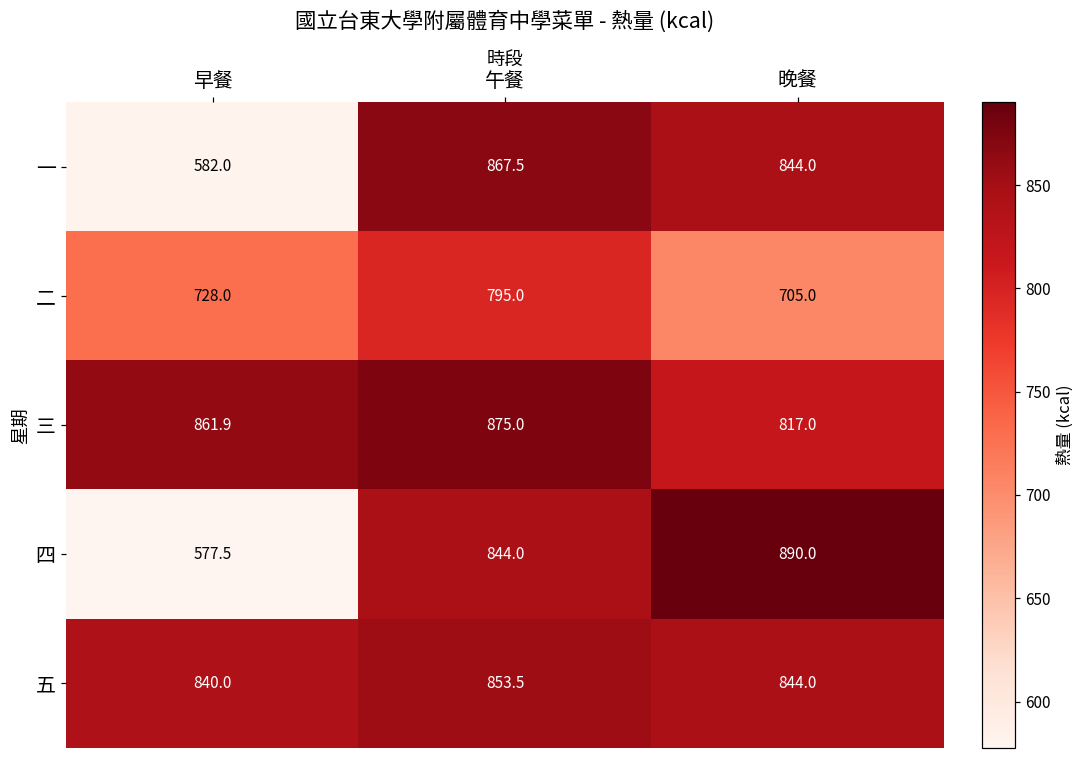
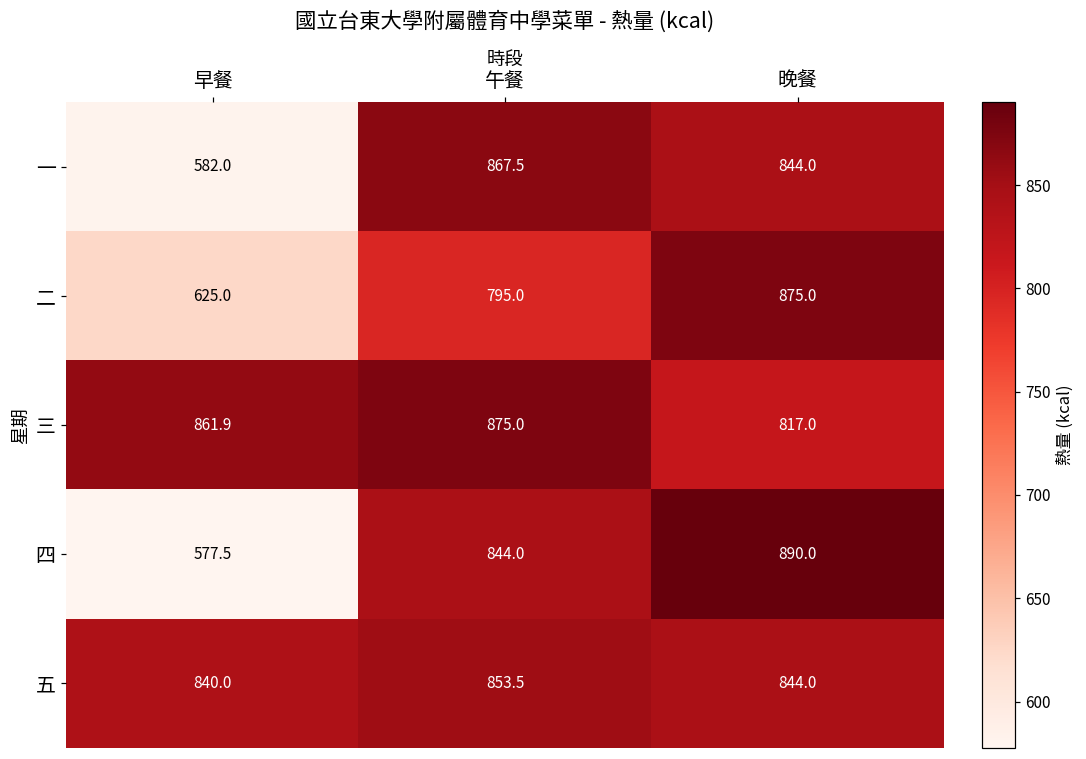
二, 早餐: 728.0 -> 625.0
二, 晚餐: 705.0 -> 875.0
